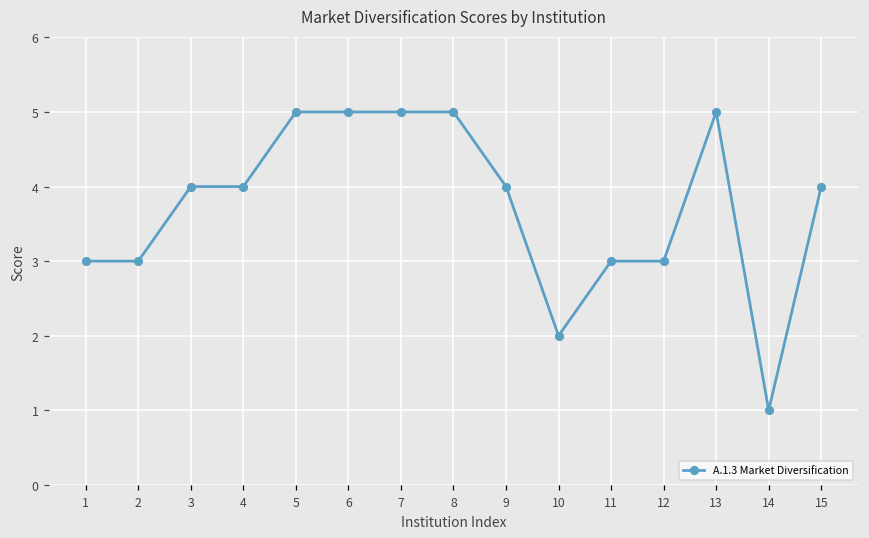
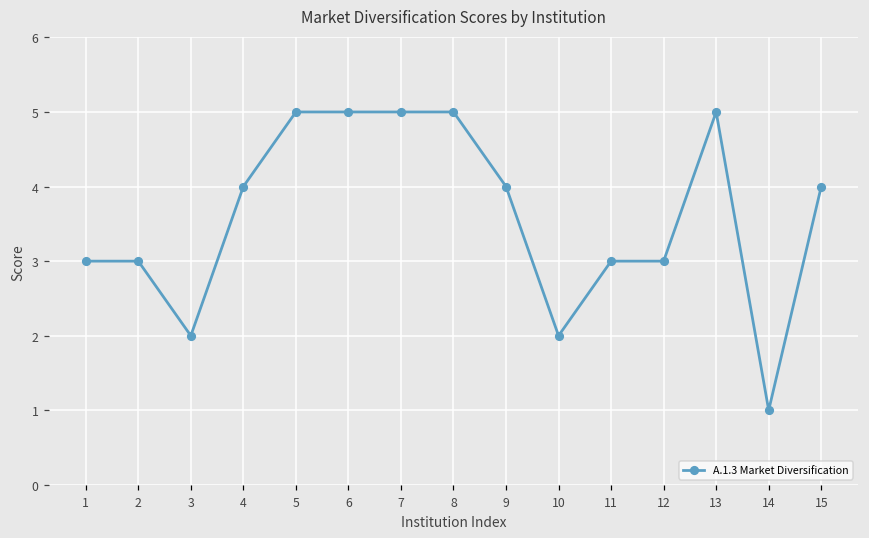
3: 4 -> 2
